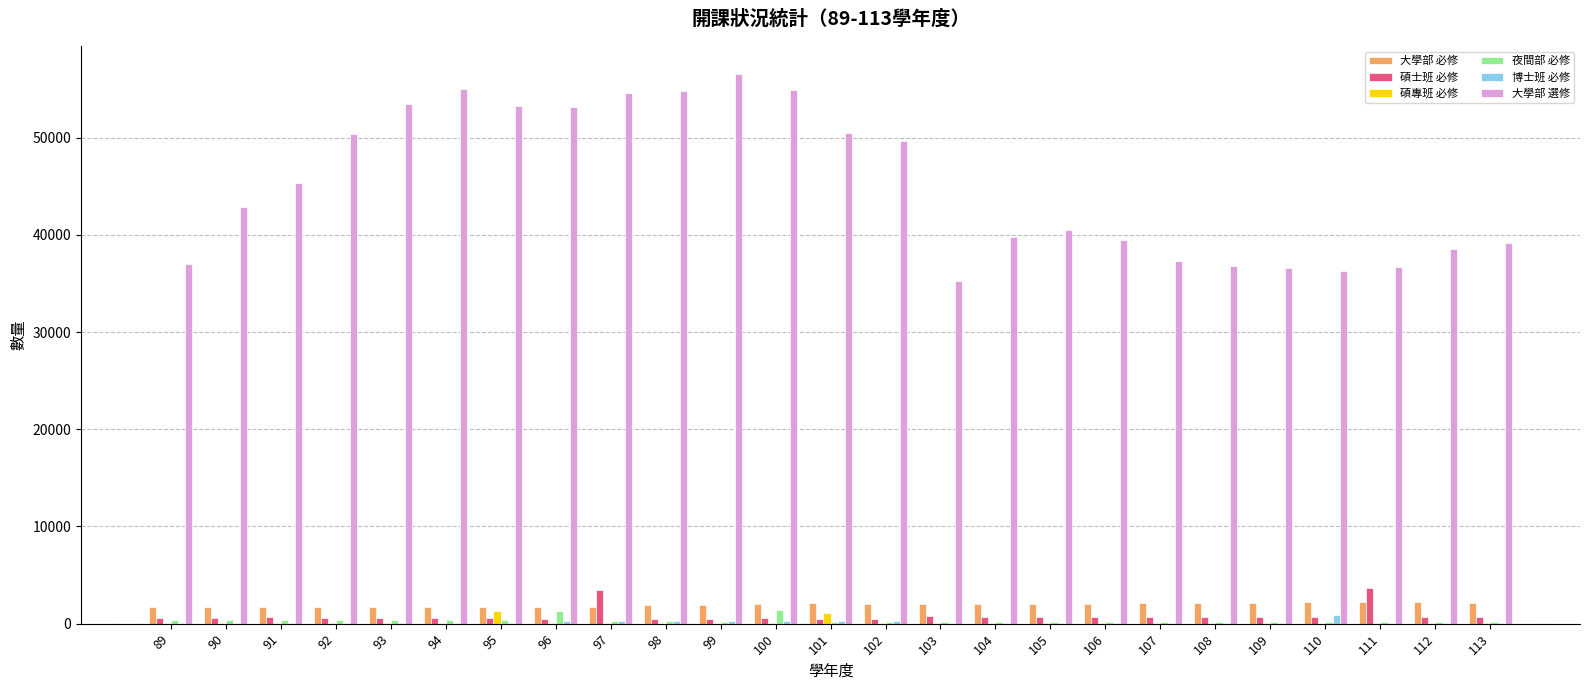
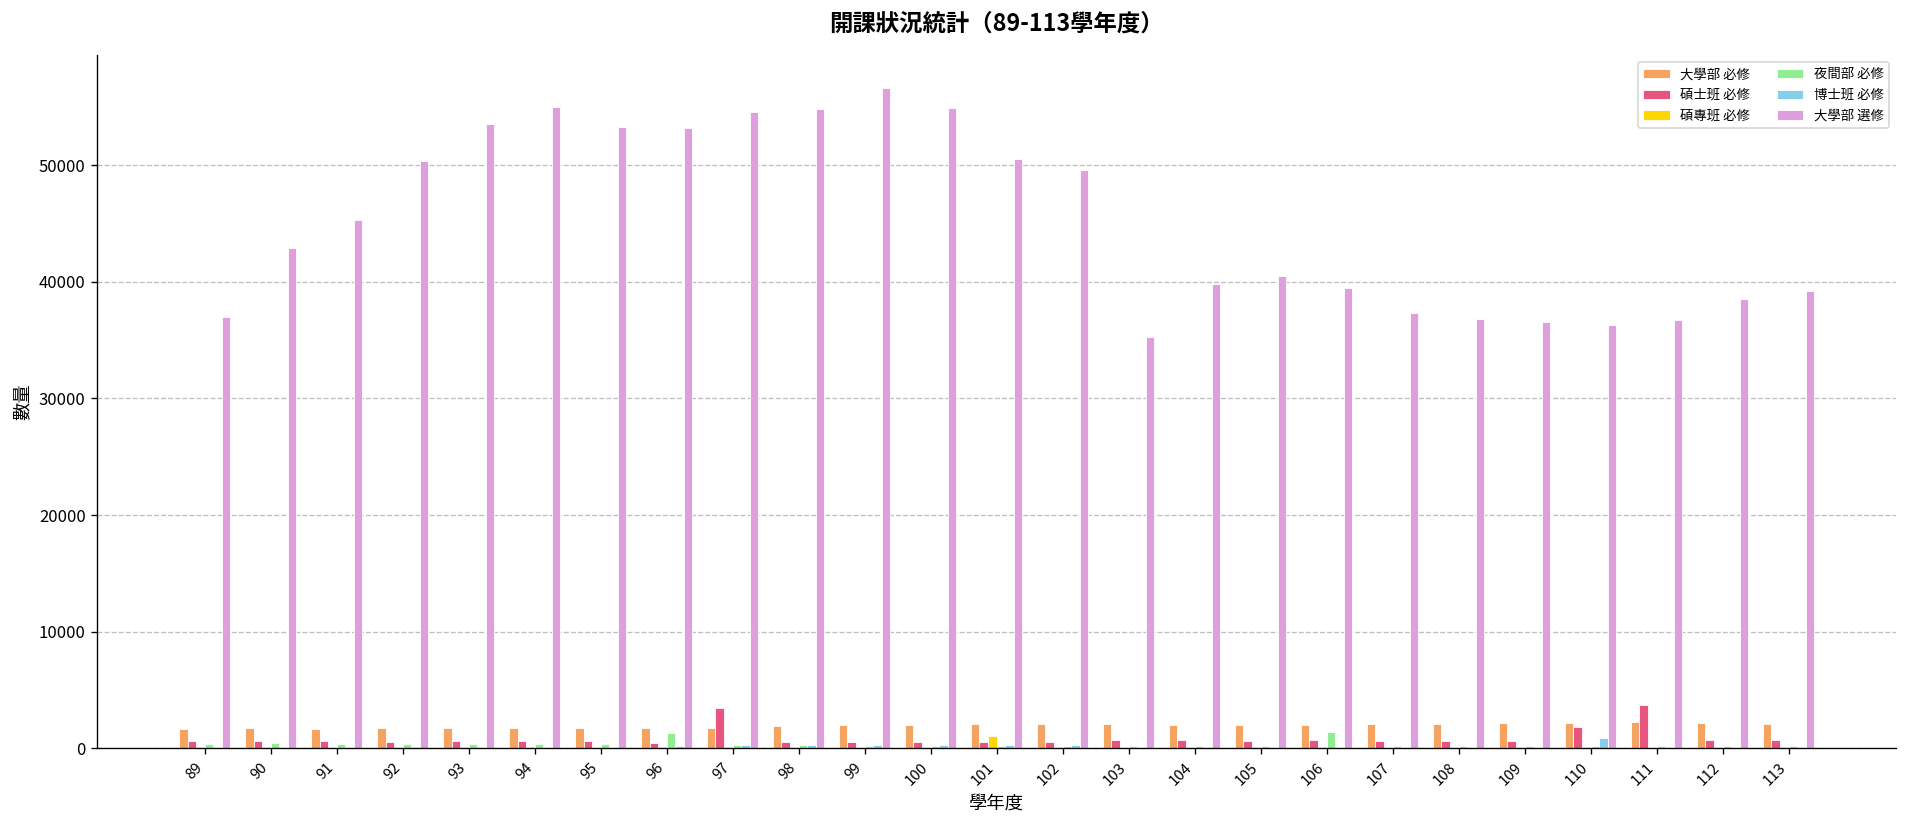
碩專班 必修, 95: 1000 -> 0
夜間部 必修, 100: 1000 -> 0
夜間部 必修, 106: 0 -> 1000
碩士班 必修, 110: 1000 -> 2000
